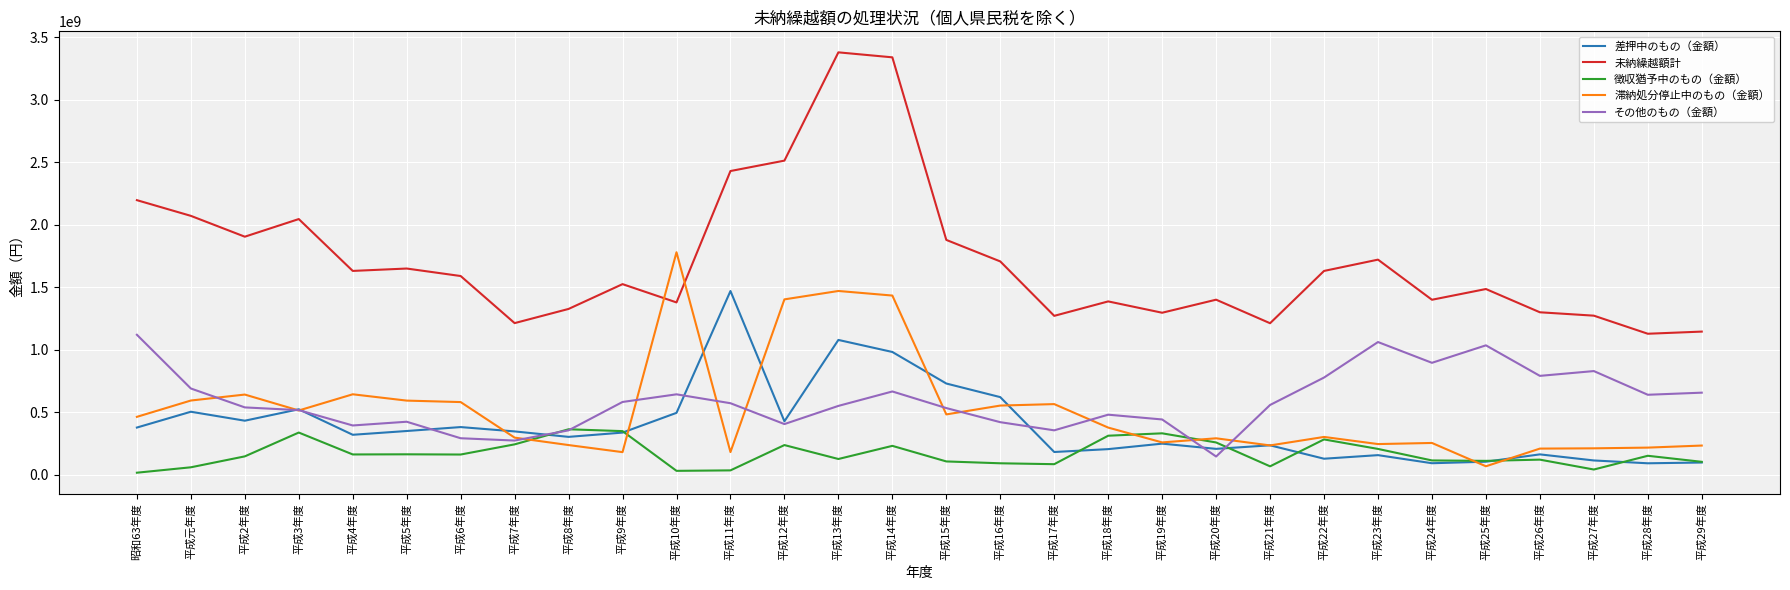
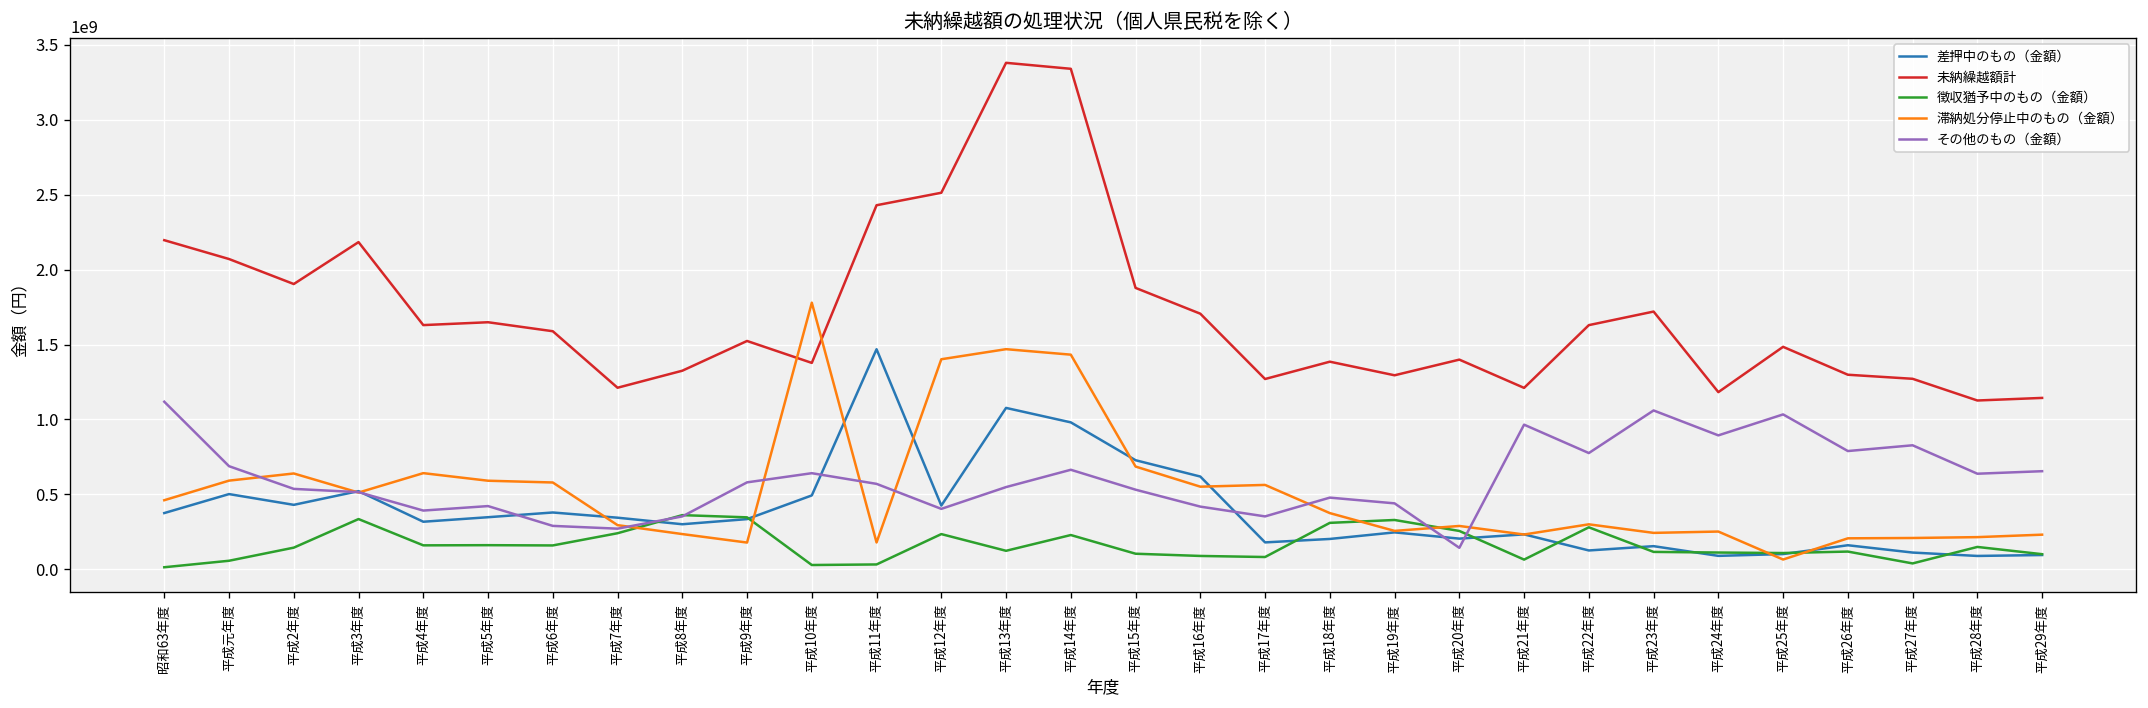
未納繰越額計, 平成3年度: 2040000000 -> 2180000000
滞納処分停止中のもの（金額）, 平成15年度: 480000000 -> 690000000
その他のもの（金額）, 平成21年度: 560000000 -> 970000000
徴収猶予中のもの（金額）, 平成23年度: 210000000 -> 120000000
未納繰越額計, 平成24年度: 1400000000 -> 1180000000
